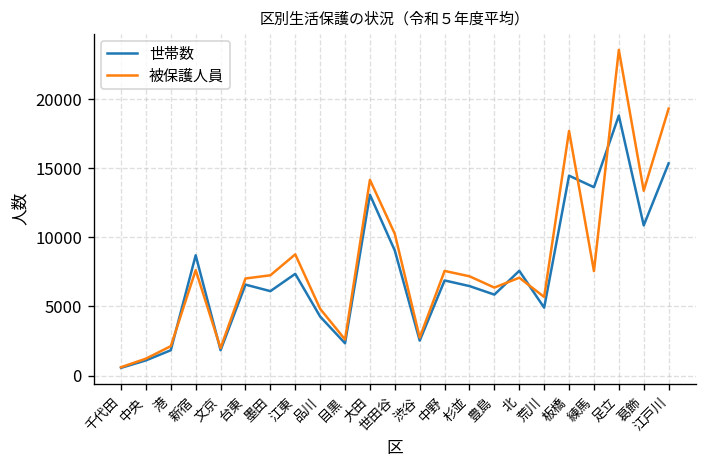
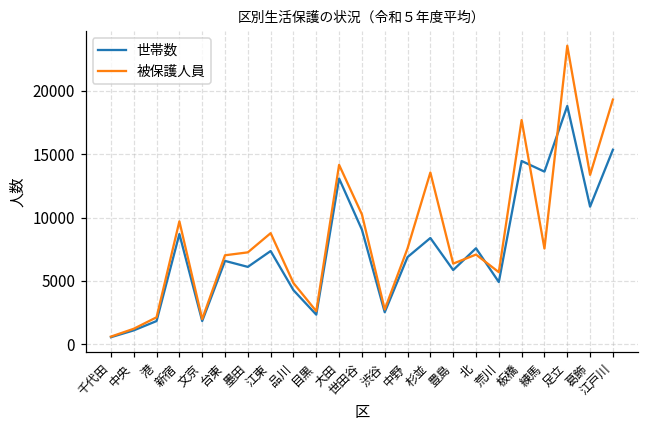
被保護人員, 新宿: 7600 -> 9700
世帯数, 杉並: 6500 -> 8400
被保護人員, 杉並: 7200 -> 13600
